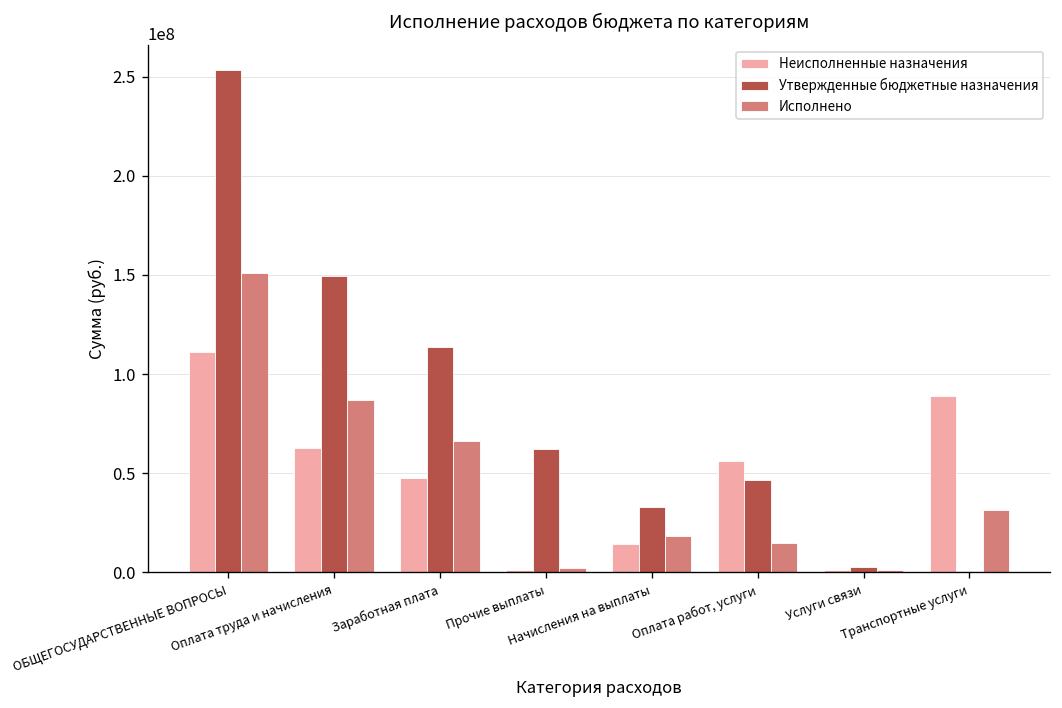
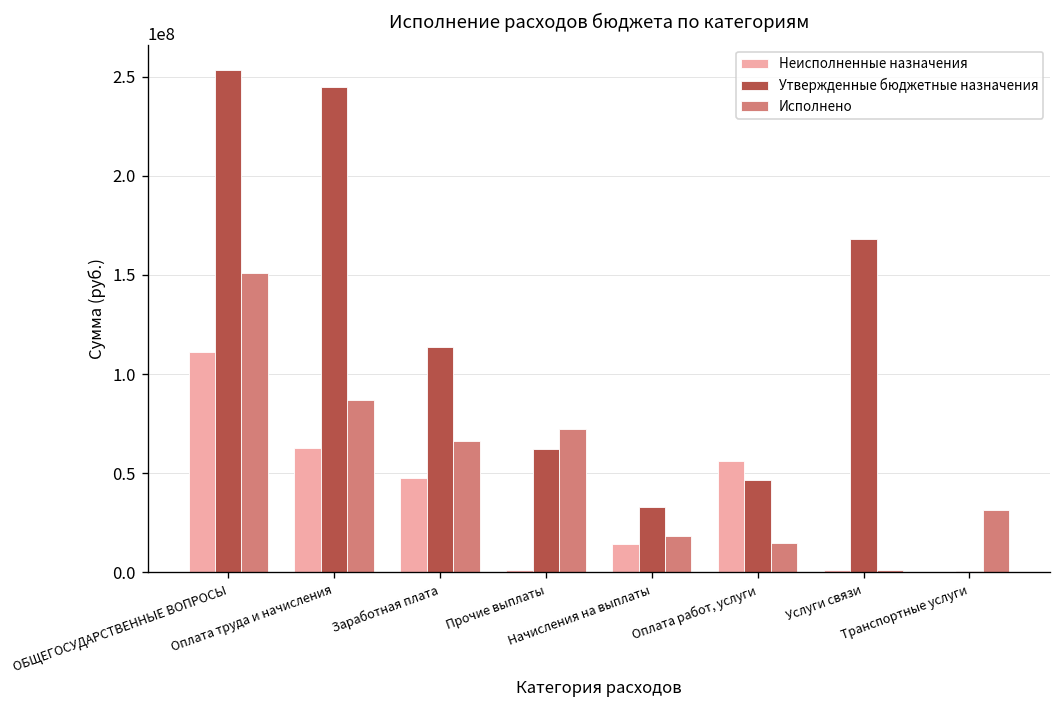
Утвержденные бюджетные назначения, Оплата труда и начисления: 150000000 -> 245000000
Исполнено, Прочие выплаты: 2000000 -> 73000000
Утвержденные бюджетные назначения, Услуги связи: 3000000 -> 168000000
Неисполненные назначения, Транспортные услуги: 89000000 -> 0
